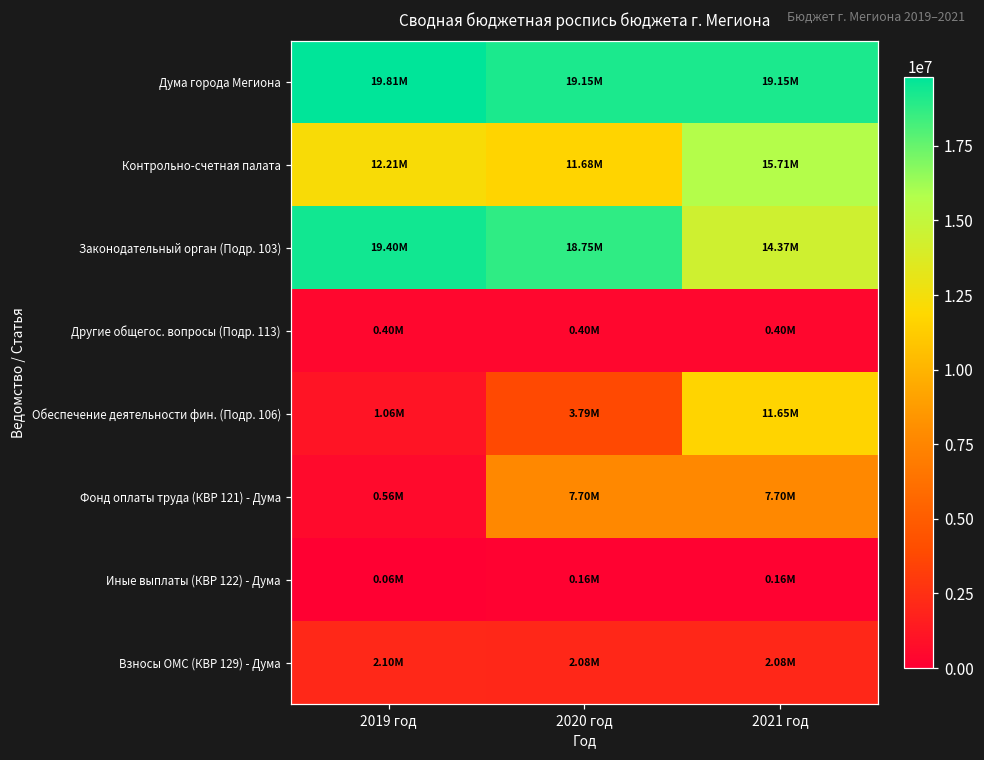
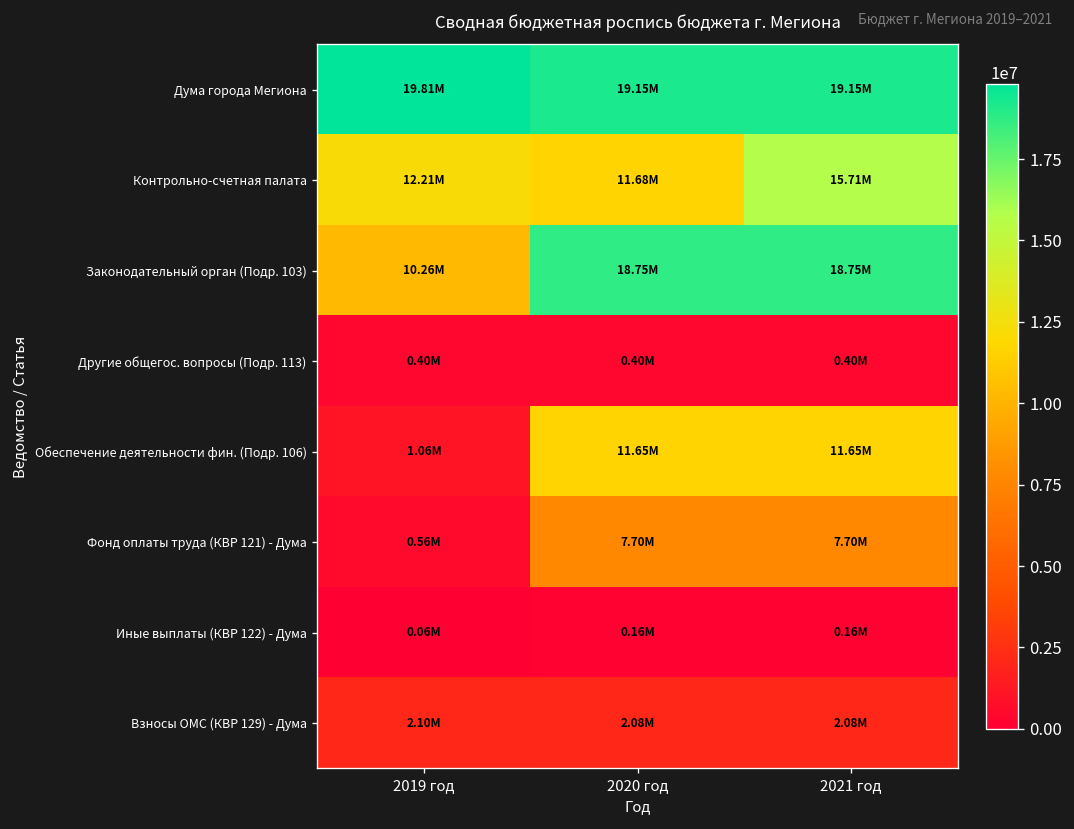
Законодательный орган (Подр. 103), 2019 год: 19.40M -> 10.26M
Законодательный орган (Подр. 103), 2021 год: 14.37M -> 18.75M
Обеспечение деятельности фин. (Подр. 106), 2020 год: 3.79M -> 11.65M
